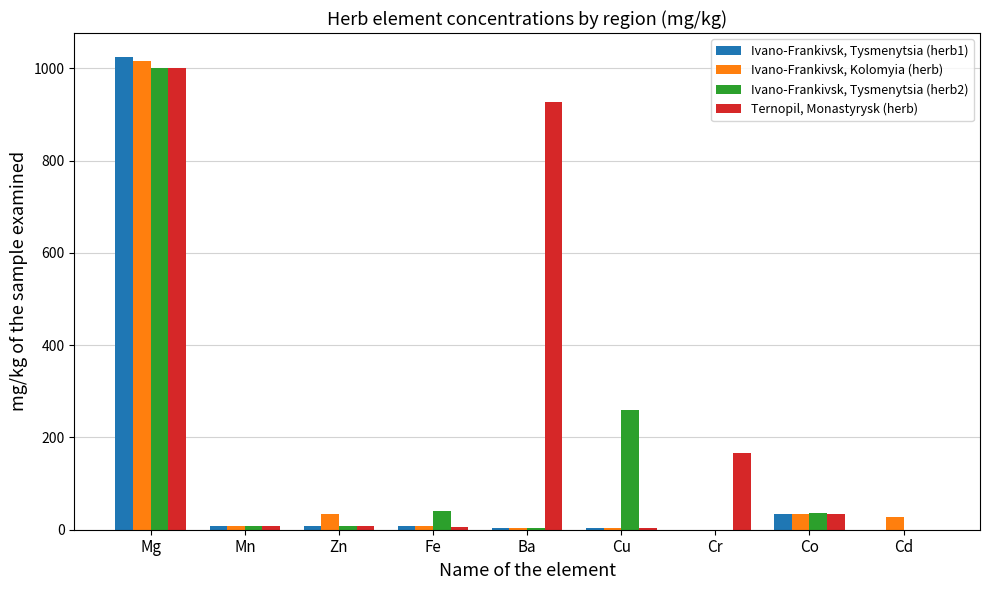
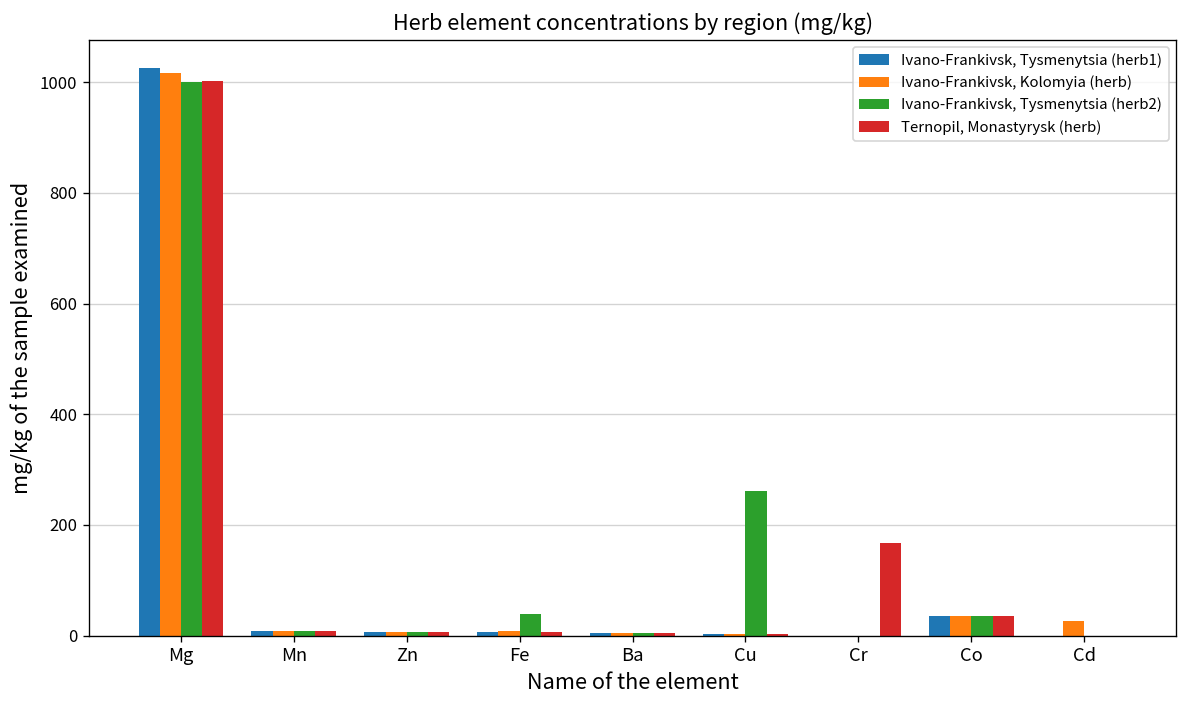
Ivano-Frankivsk, Kolomyia (herb), Zn: 40 -> 10
Ternopil, Monastyrysk (herb), Ba: 930 -> 0
